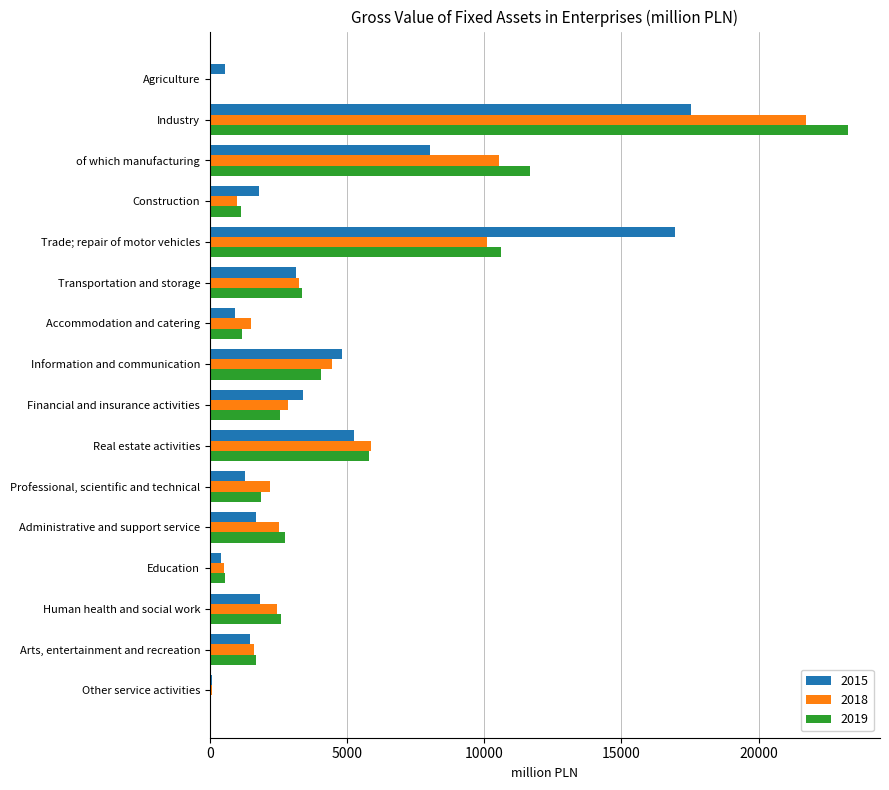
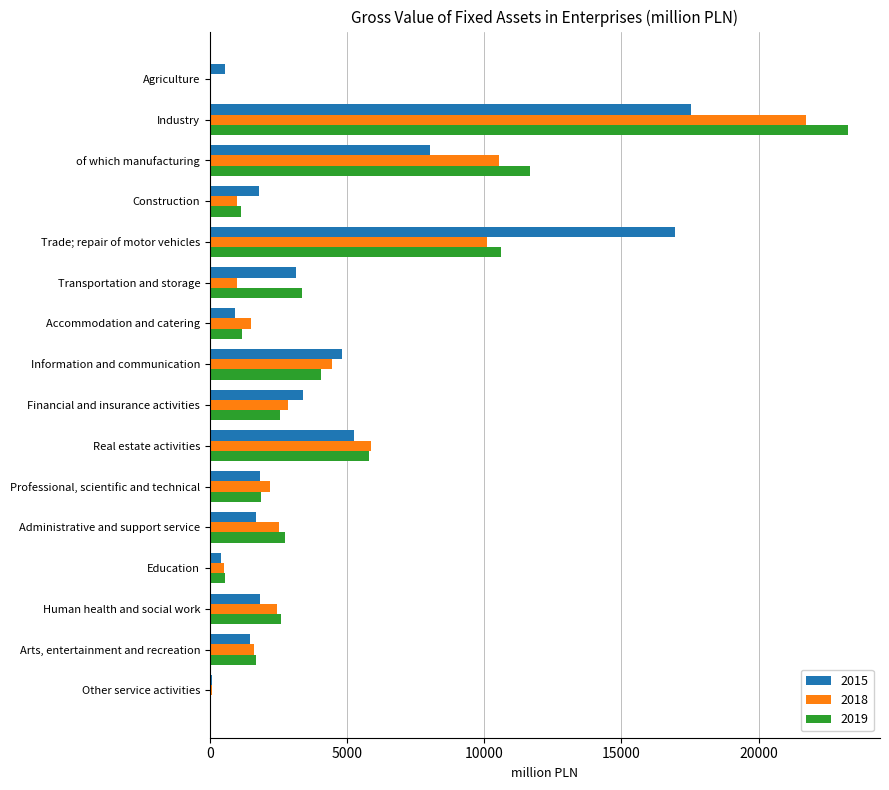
2018, Transportation and storage: 3300 -> 1000
2015, Professional, scientific and technical: 1300 -> 1800
